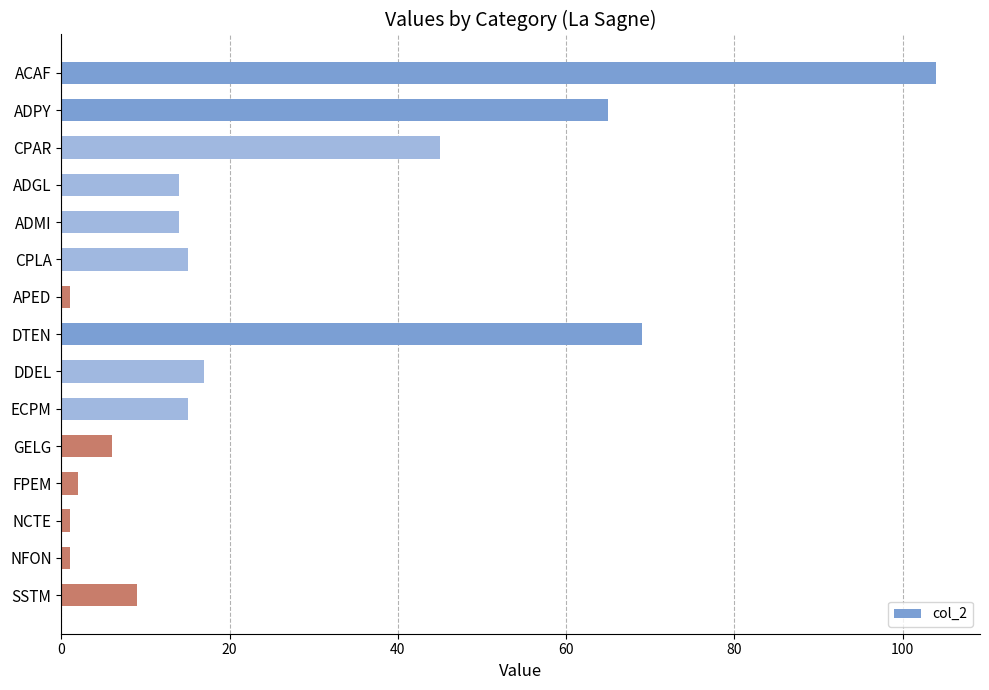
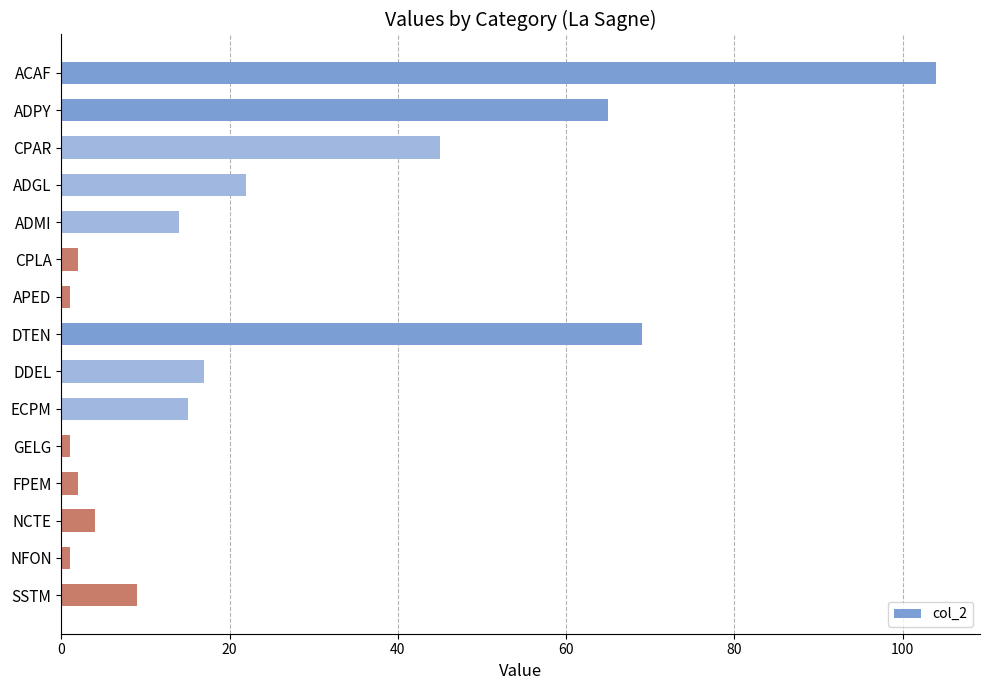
ADGL: 14 -> 22
CPLA: 15 -> 2
GELG: 6 -> 1
NCTE: 1 -> 4
